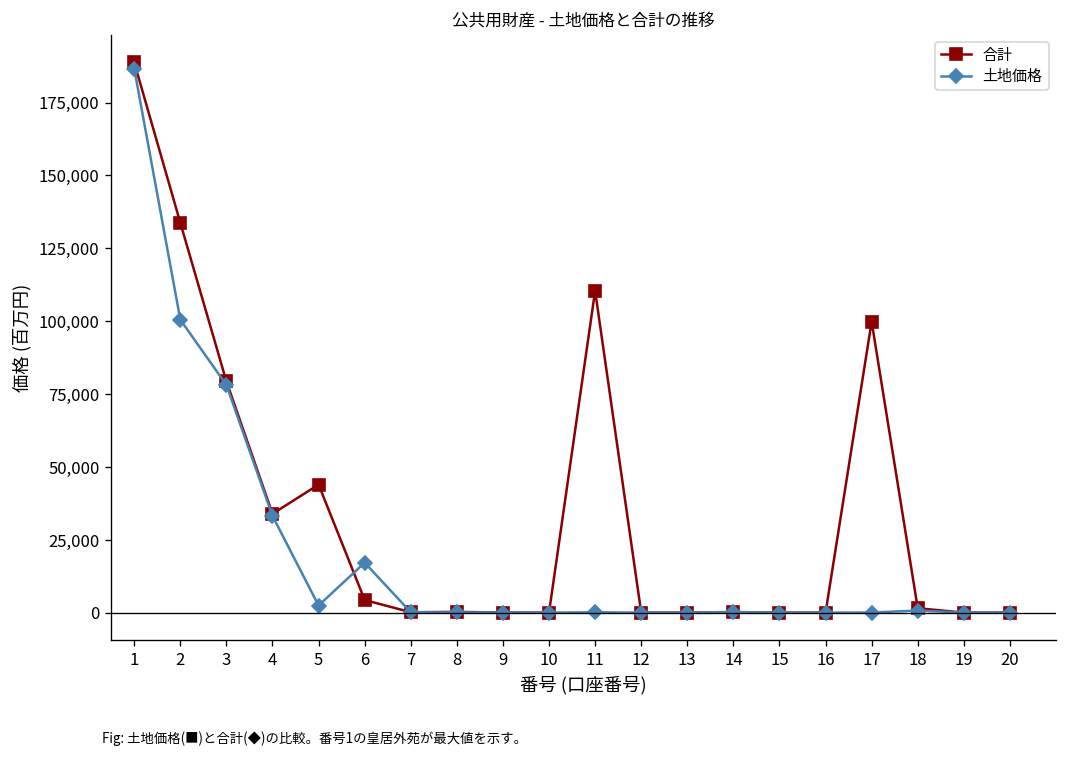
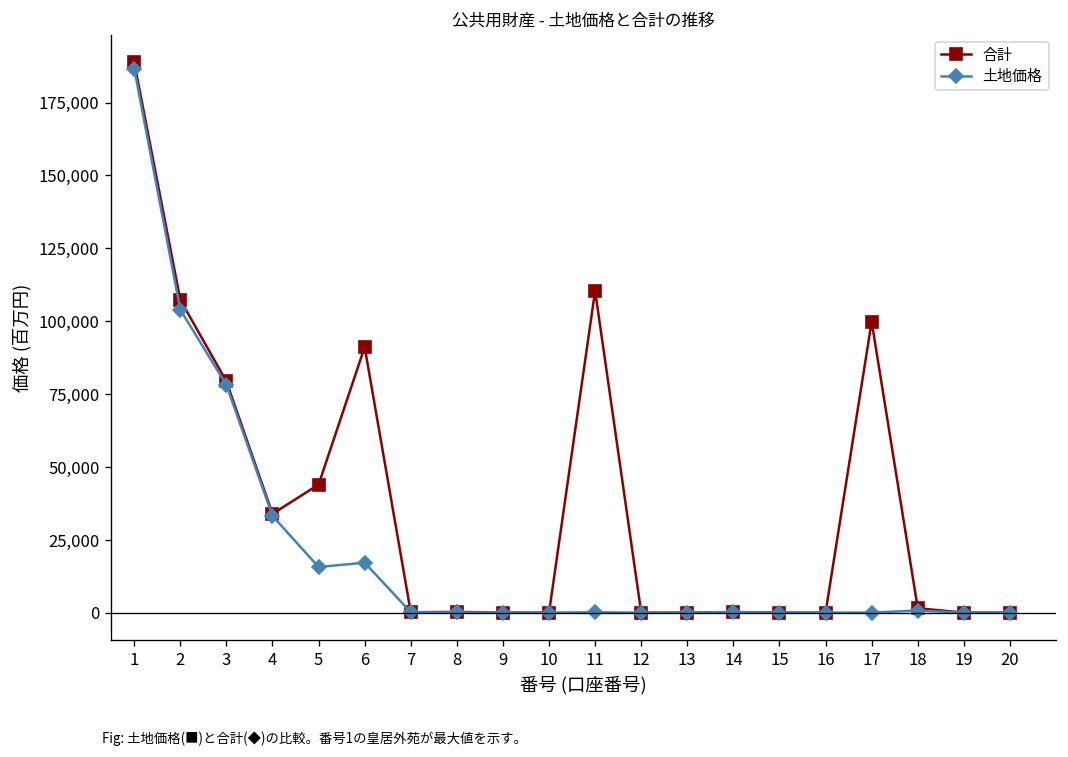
合計, 2: 134,000 -> 107,000
土地価格, 2: 101,000 -> 104,000
土地価格, 5: 2,000 -> 16,000
合計, 6: 4,000 -> 91,000
